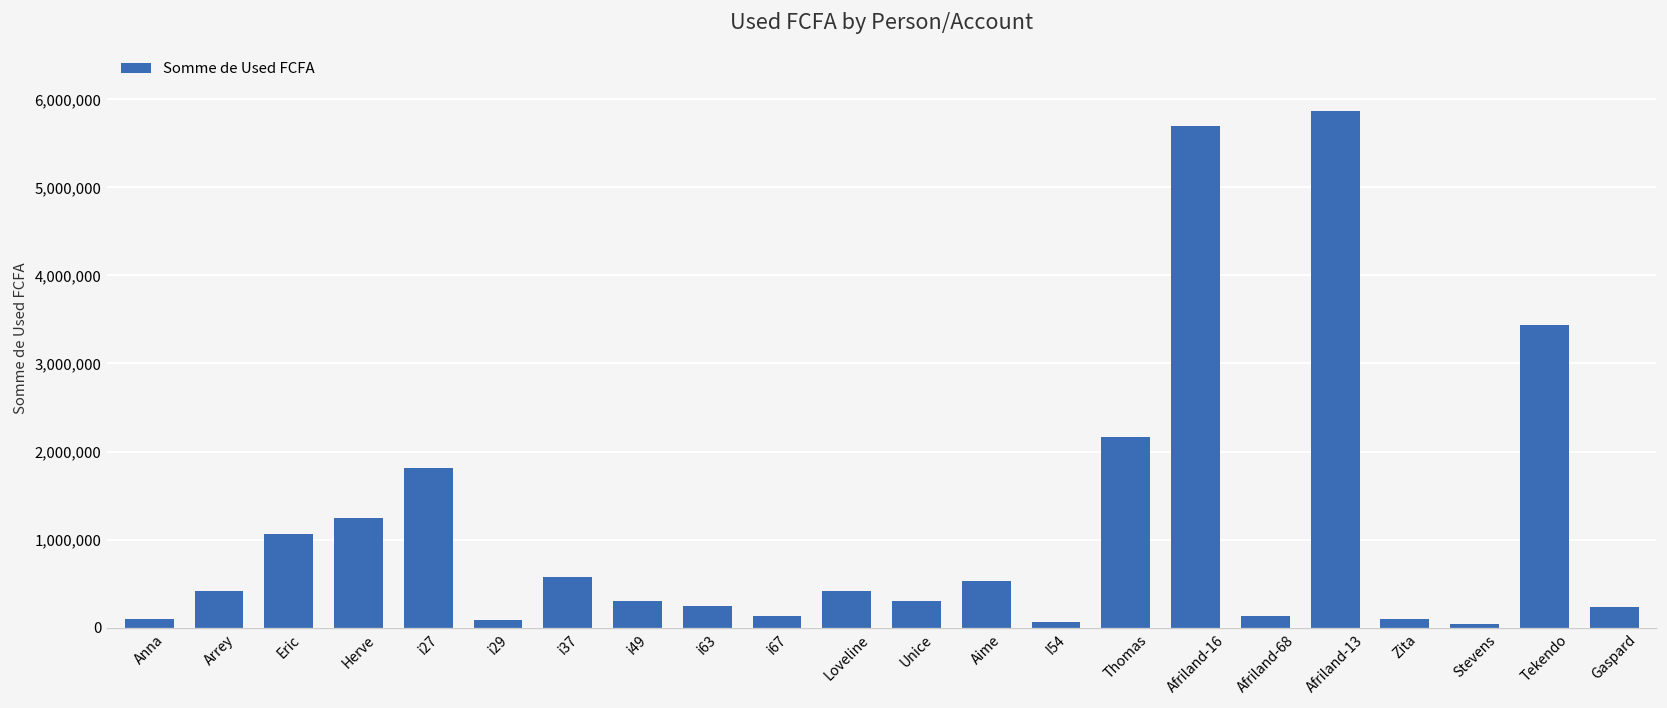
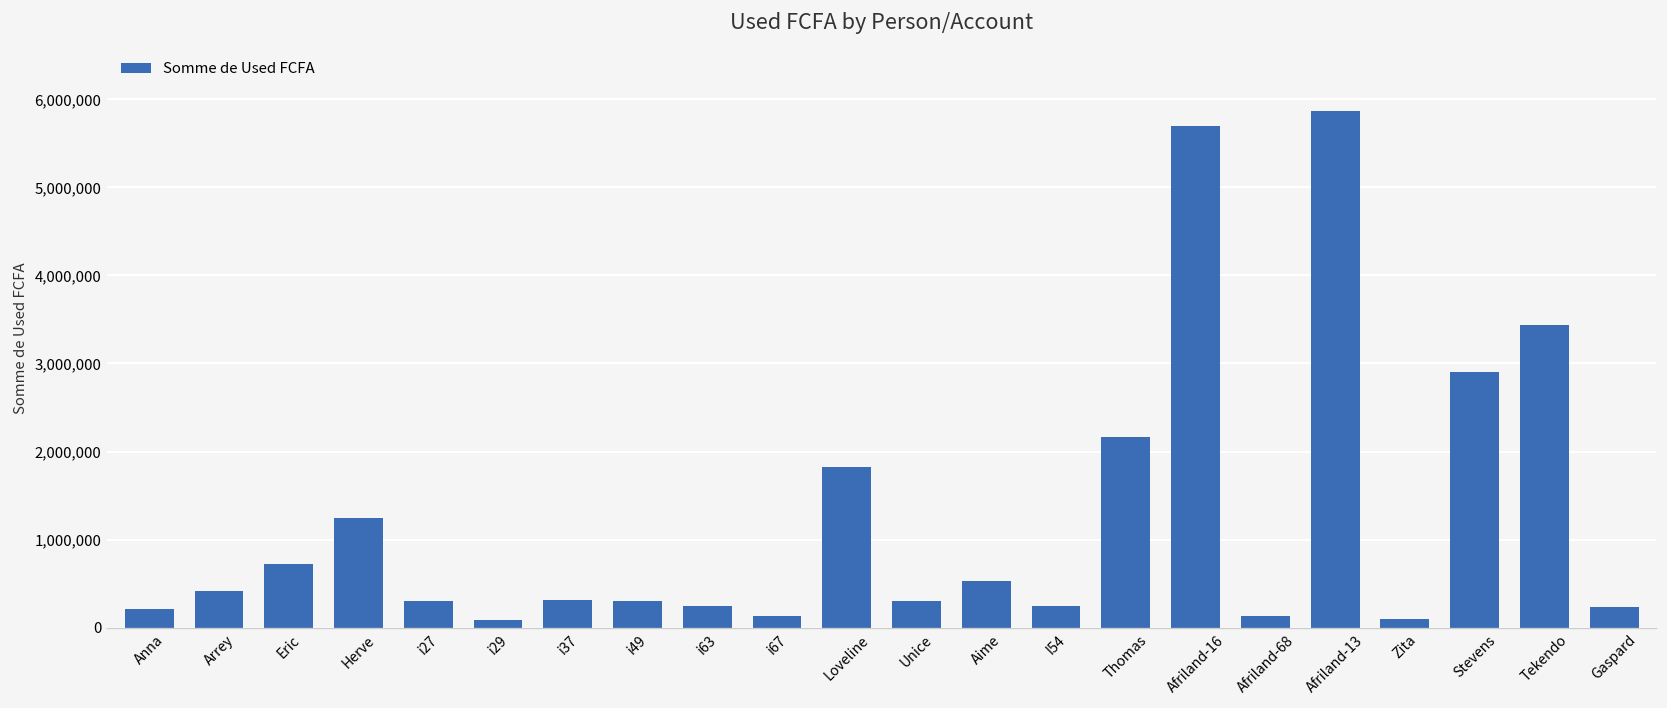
Anna: 100,000 -> 200,000
Eric: 1,100,000 -> 700,000
i27: 1,800,000 -> 300,000
i37: 600,000 -> 300,000
Loveline: 400,000 -> 1,800,000
I54: 100,000 -> 200,000
Stevens: 0 -> 2,900,000
